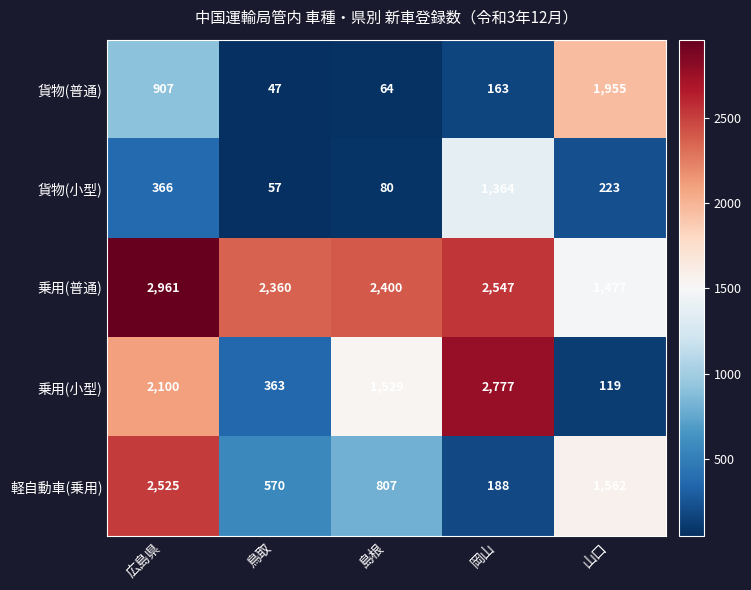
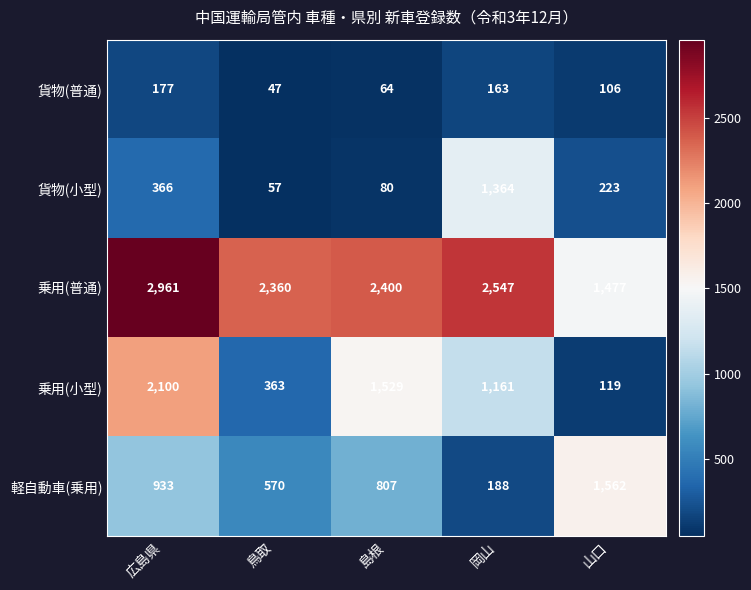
貨物(普通), 広島県: 907 -> 177
貨物(普通), 山口: 1,955 -> 106
乗用(小型), 岡山: 2,777 -> 1,161
軽自動車(乗用), 広島県: 2,525 -> 933
